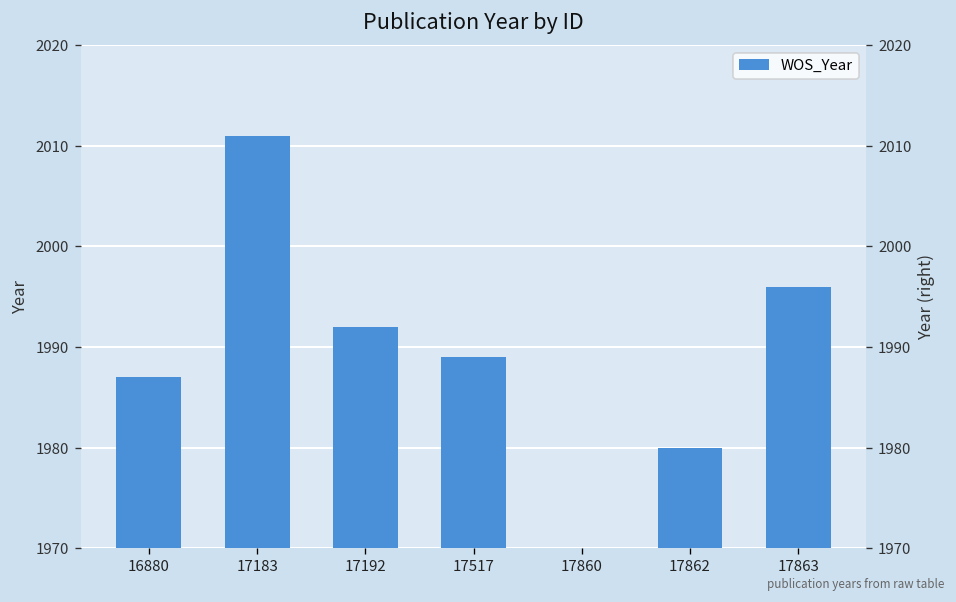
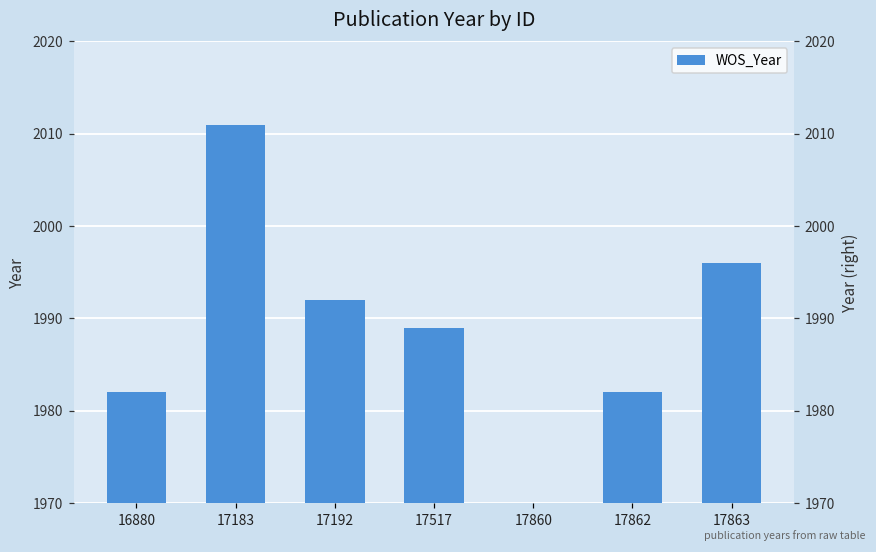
16880: 1987 -> 1982
17862: 1980 -> 1982
